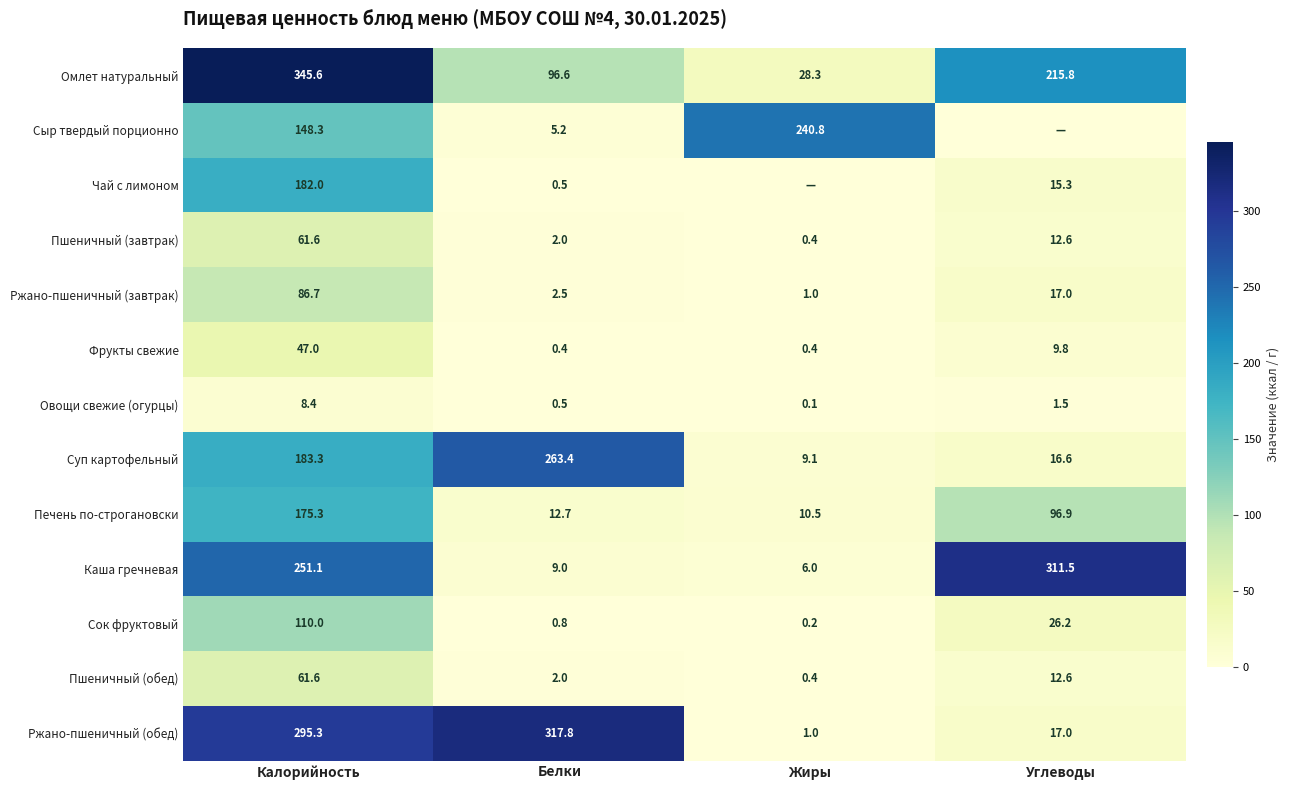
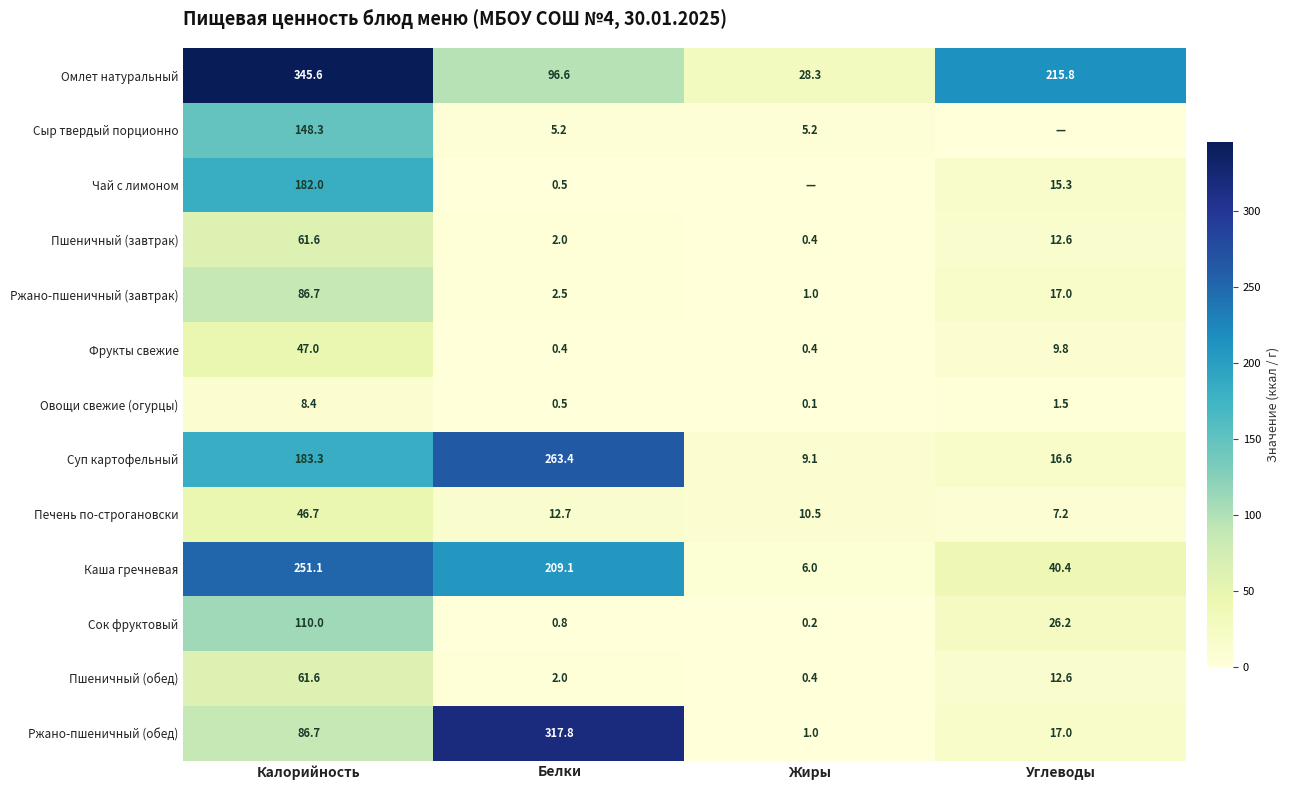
Сыр твердый порционно, Жиры: 240.8 -> 5.2
Печень по-строгановски, Калорийность: 175.3 -> 46.7
Печень по-строгановски, Углеводы: 96.9 -> 7.2
Каша гречневая, Белки: 9.0 -> 209.1
Каша гречневая, Углеводы: 311.5 -> 40.4
Ржано-пшеничный (обед), Калорийность: 295.3 -> 86.7
